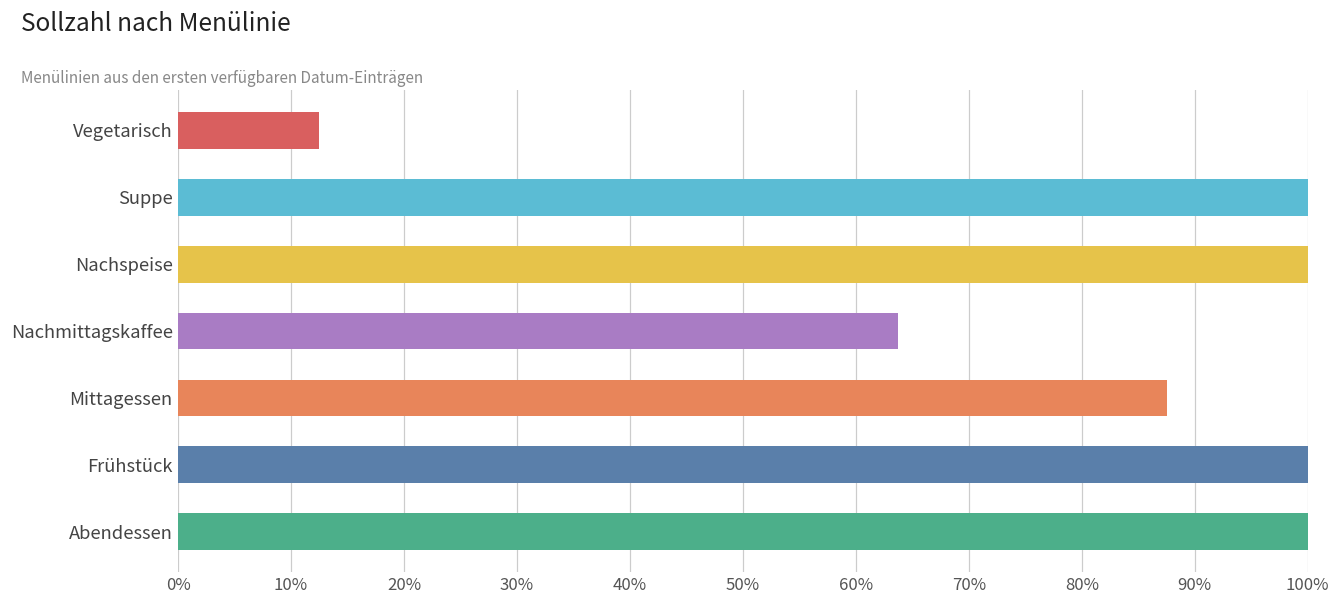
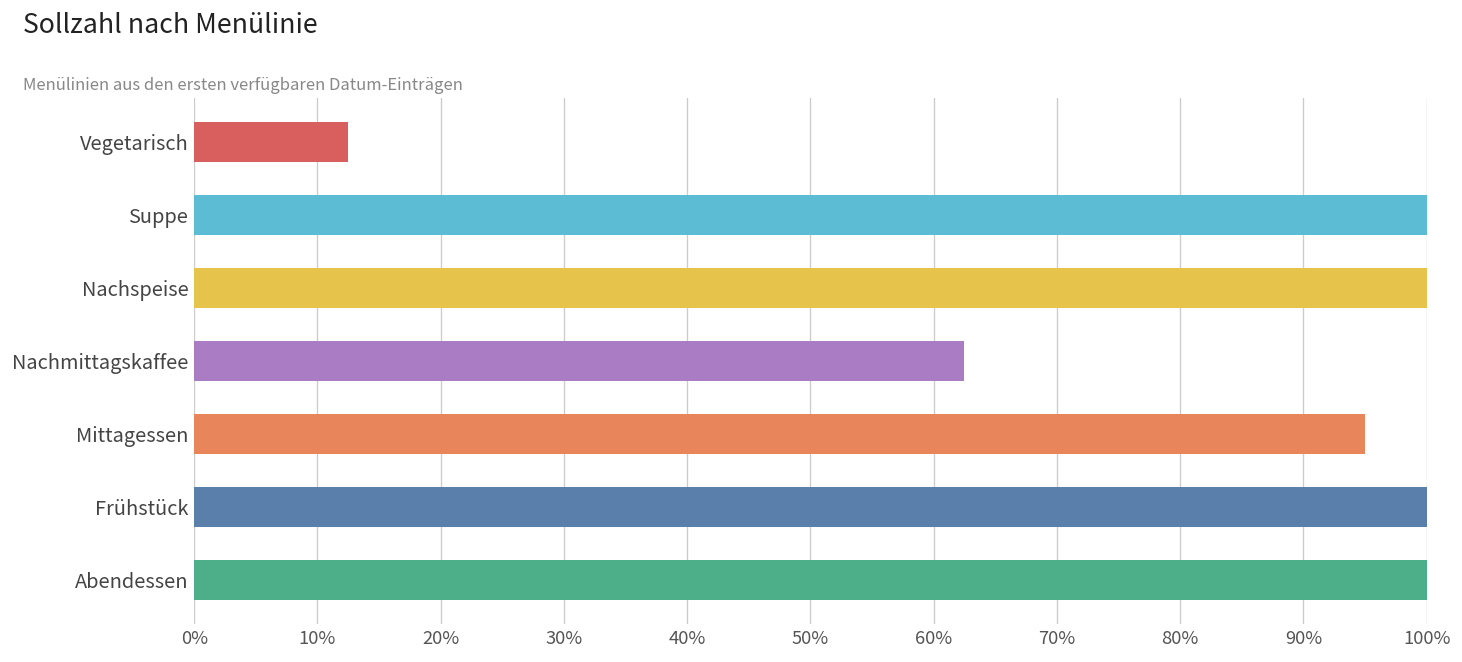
Nachmittagskaffee: 63.7% -> 62.5%
Mittagessen: 87.5% -> 95.0%
